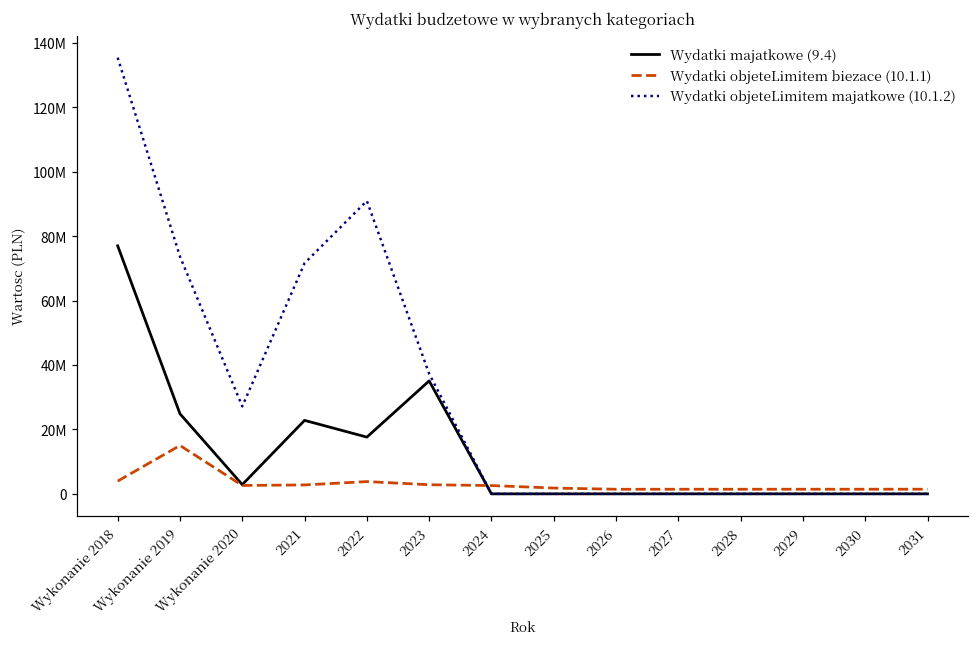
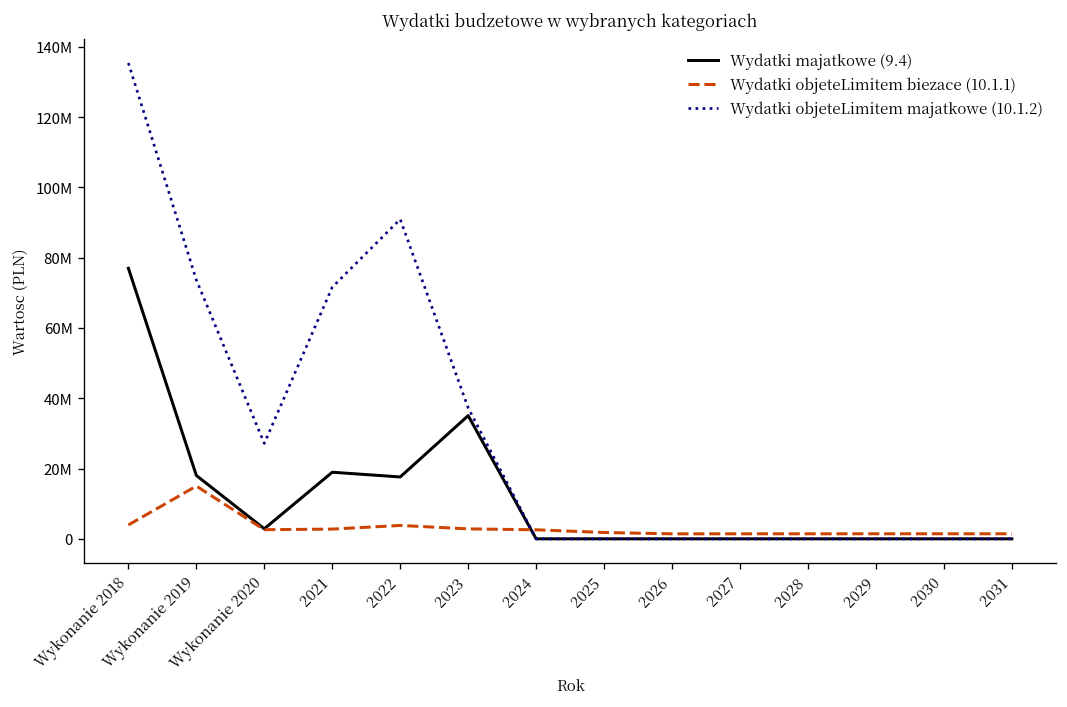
Wydatki majatkowe (9.4), Wykonanie 2019: 25000000 -> 18000000
Wydatki majatkowe (9.4), 2021: 23000000 -> 19000000
